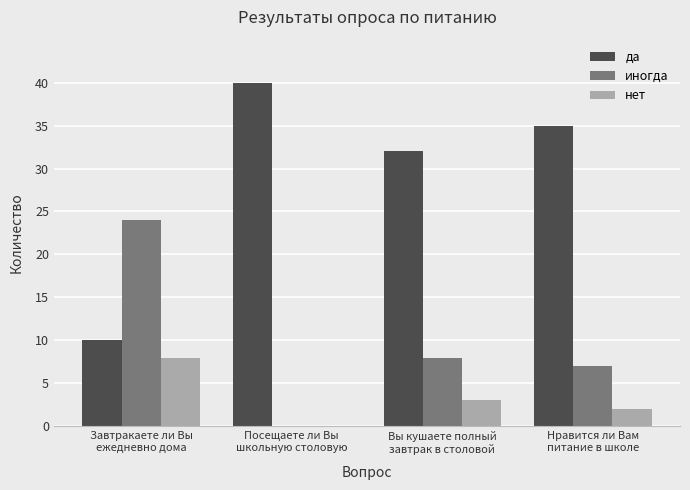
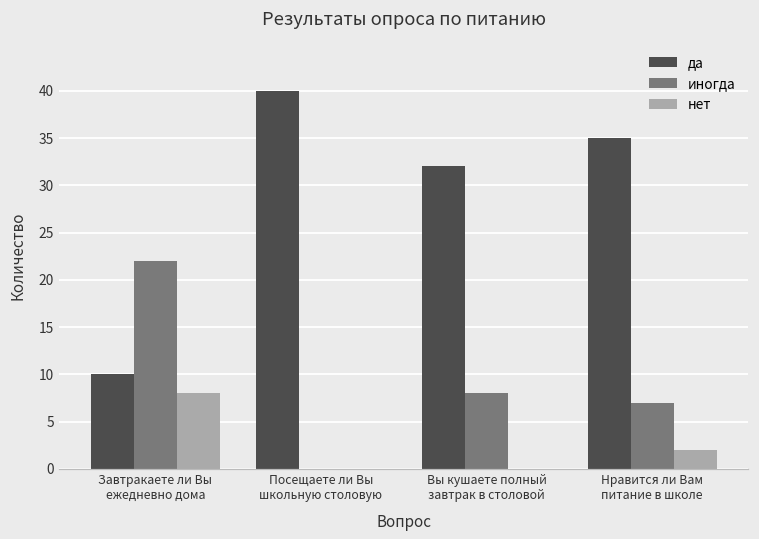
иногда, Завтракаете ли Вы ежедневно дома: 24 -> 22
нет, Вы кушаете полный завтрак в столовой: 3 -> 0
